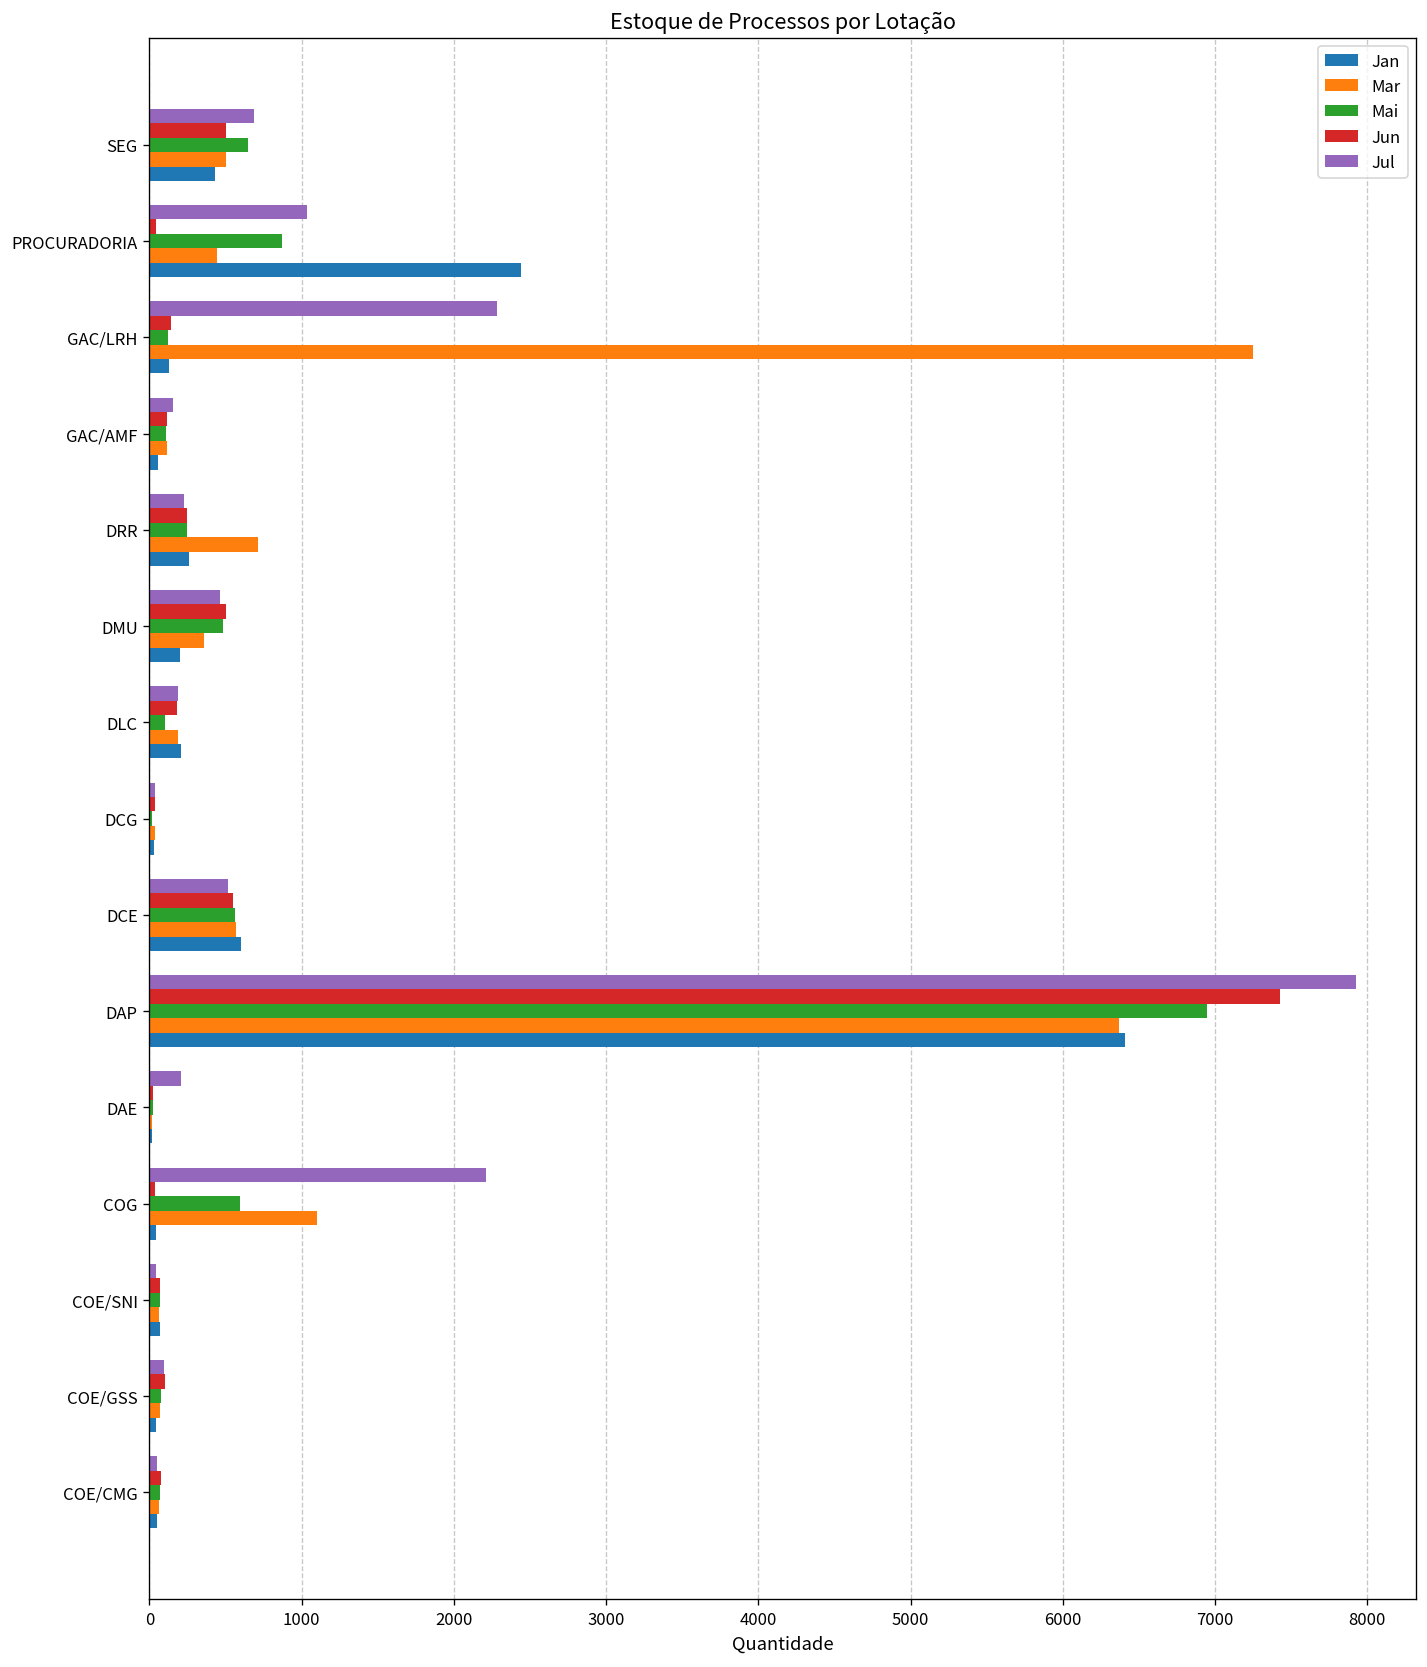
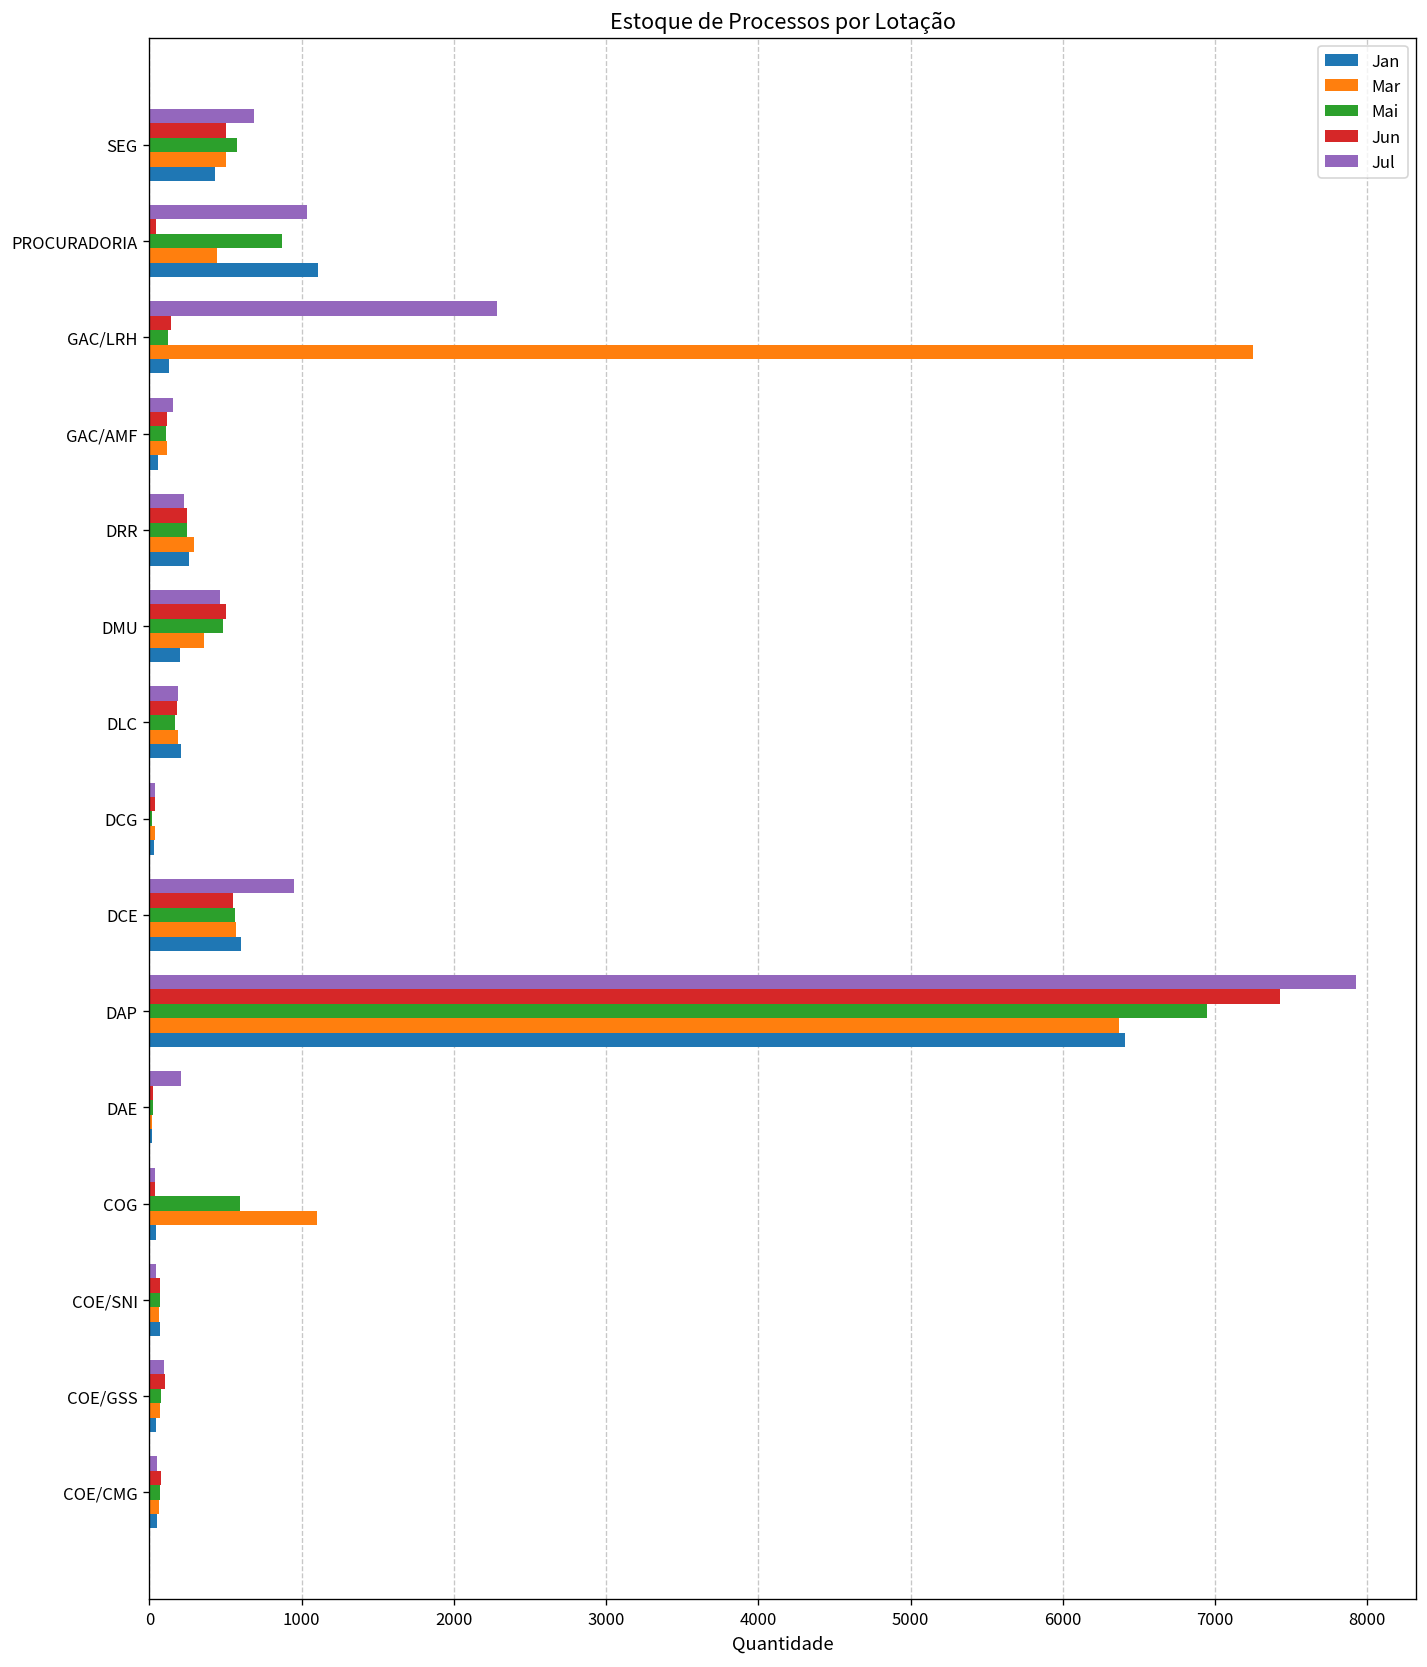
Mai, SEG: 650 -> 580
Jan, PROCURADORIA: 2440 -> 1110
Mar, DRR: 720 -> 290
Mai, DLC: 100 -> 170
Jul, DCE: 520 -> 950
Jul, COG: 2210 -> 40
